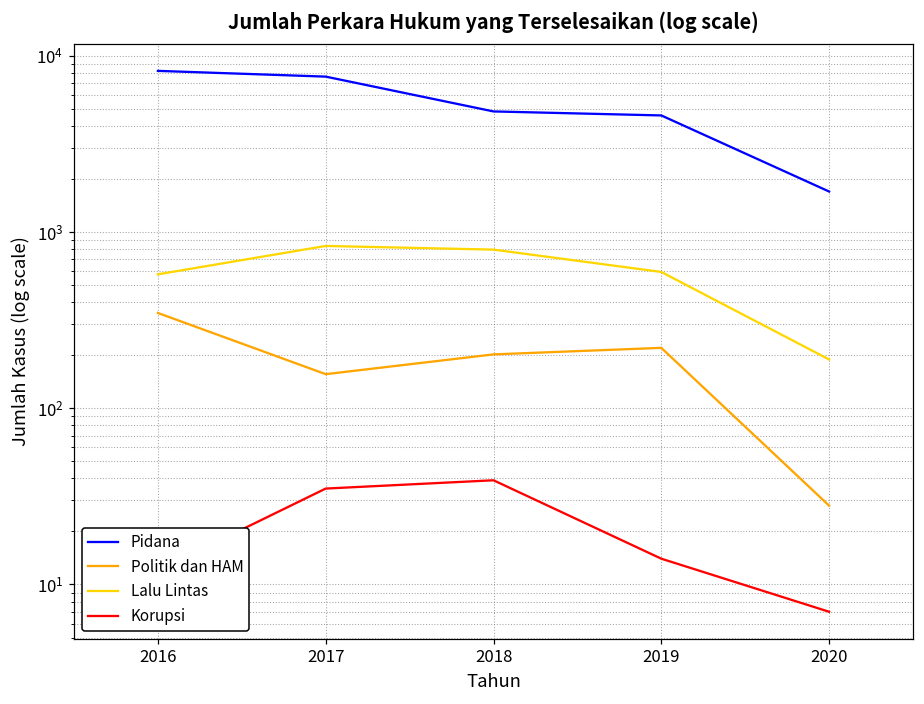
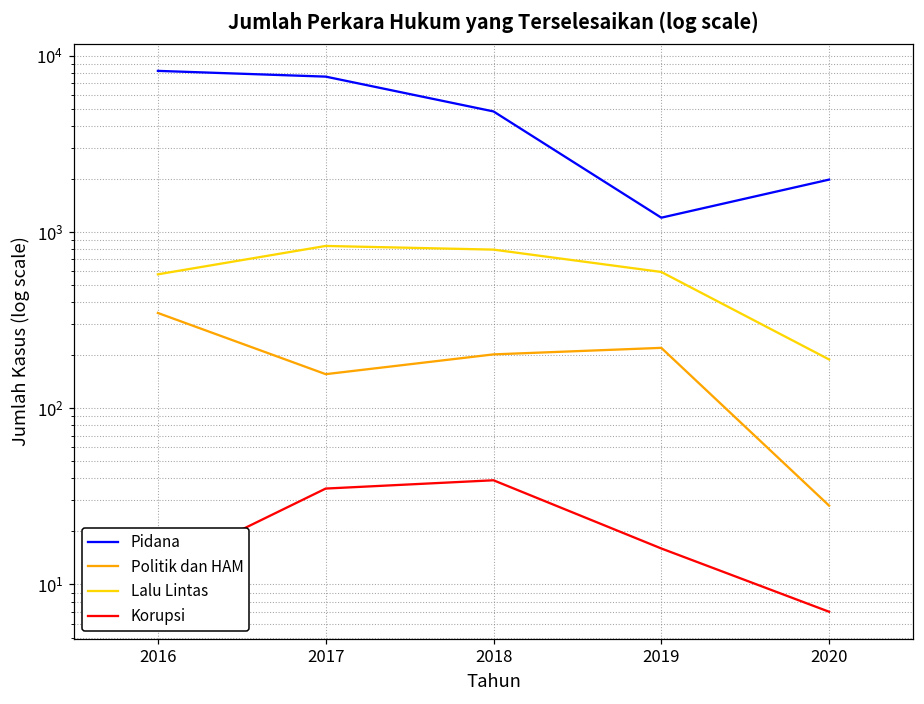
Pidana, 2019: 4600 -> 1200
Korupsi, 2019: 14 -> 16
Pidana, 2020: 1700 -> 2000
